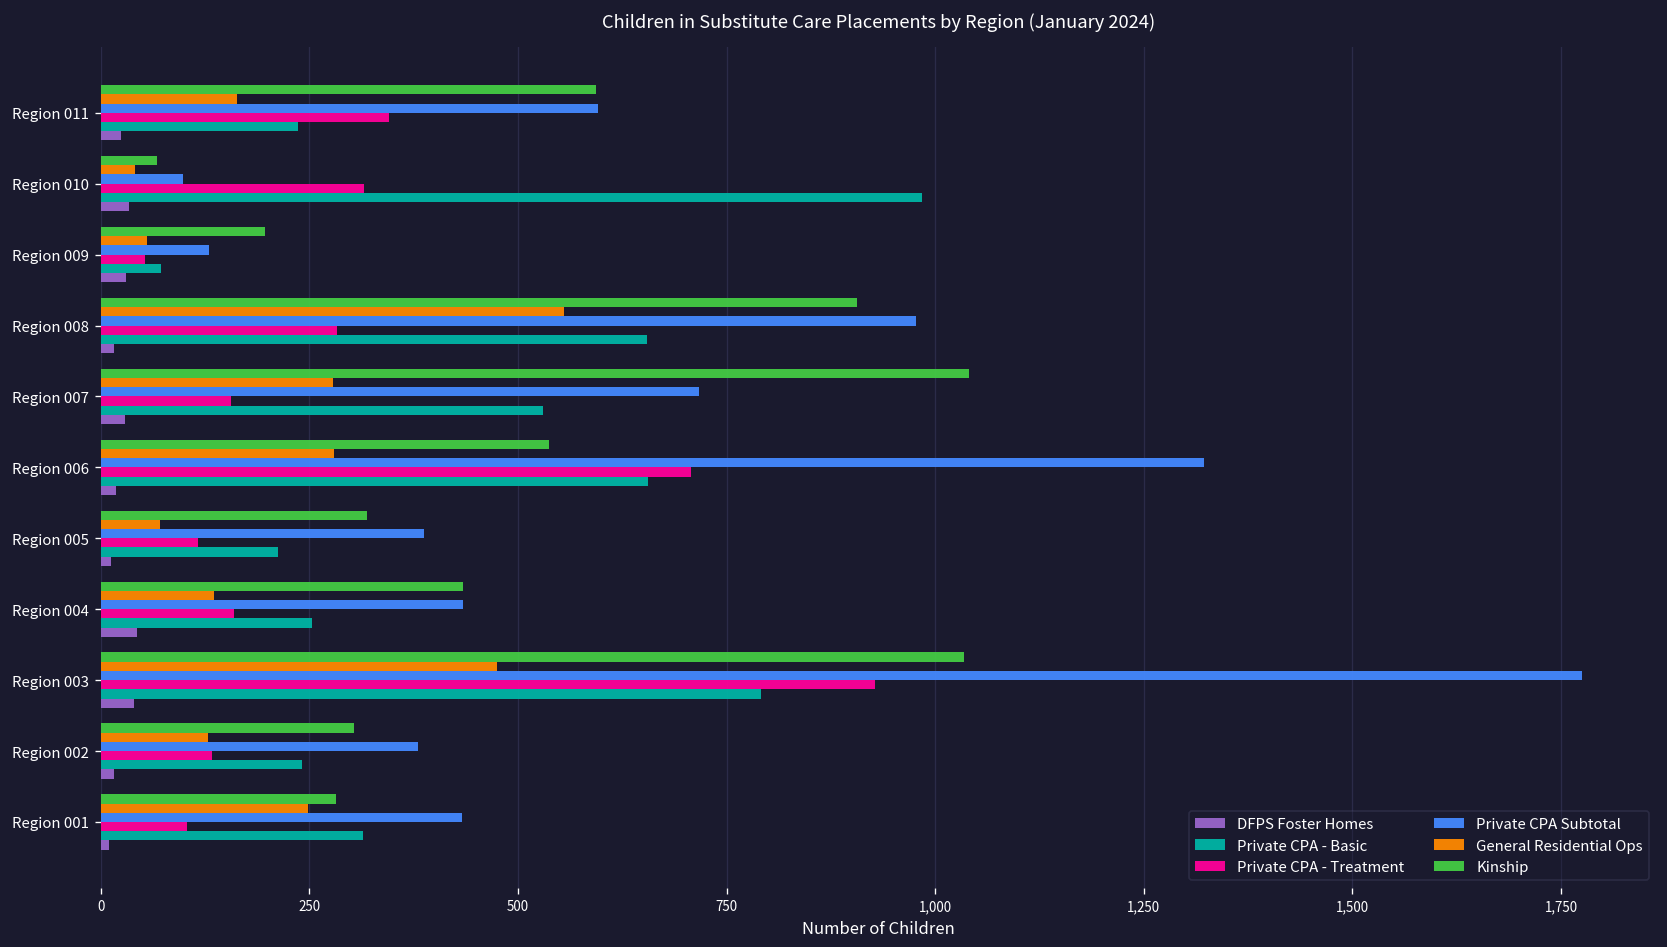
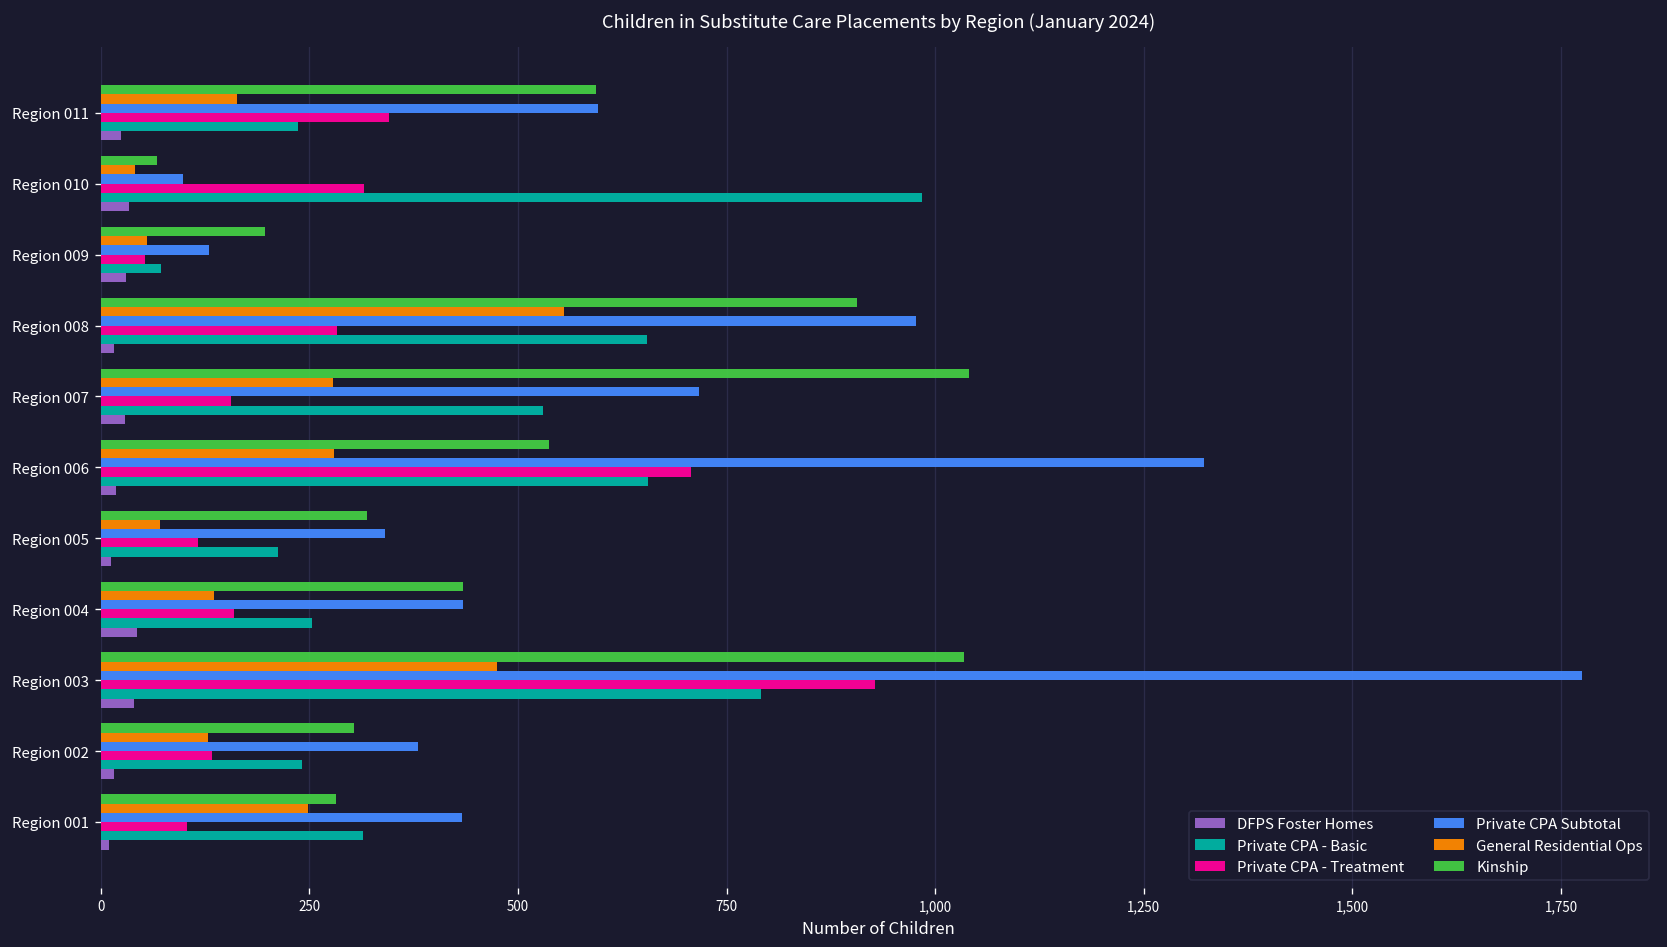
Private CPA Subtotal, Region 005: 390 -> 340
